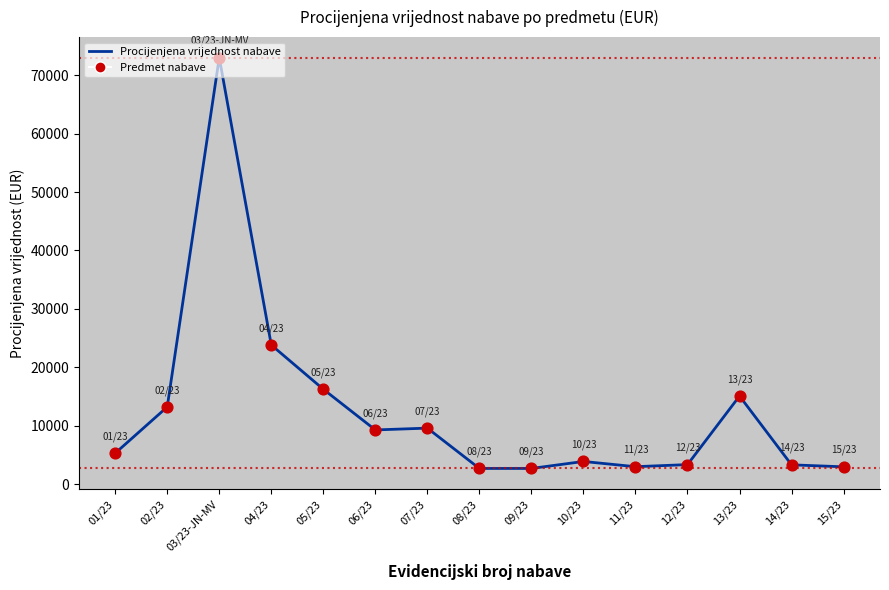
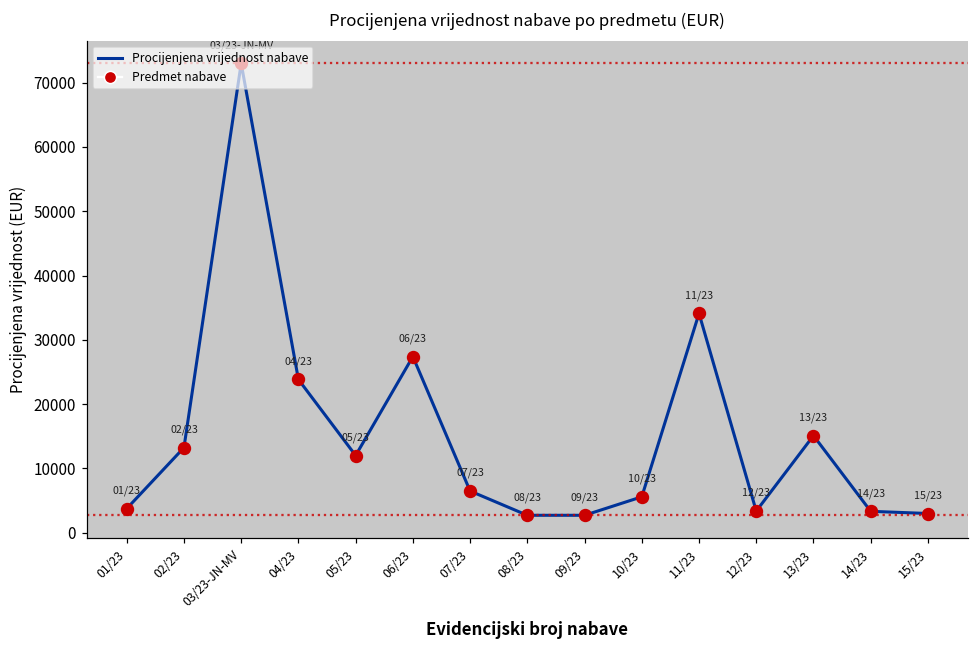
01/23: 5000 -> 4000
05/23: 16000 -> 12000
06/23: 9000 -> 27000
07/23: 10000 -> 6000
10/23: 4000 -> 6000
11/23: 3000 -> 34000
